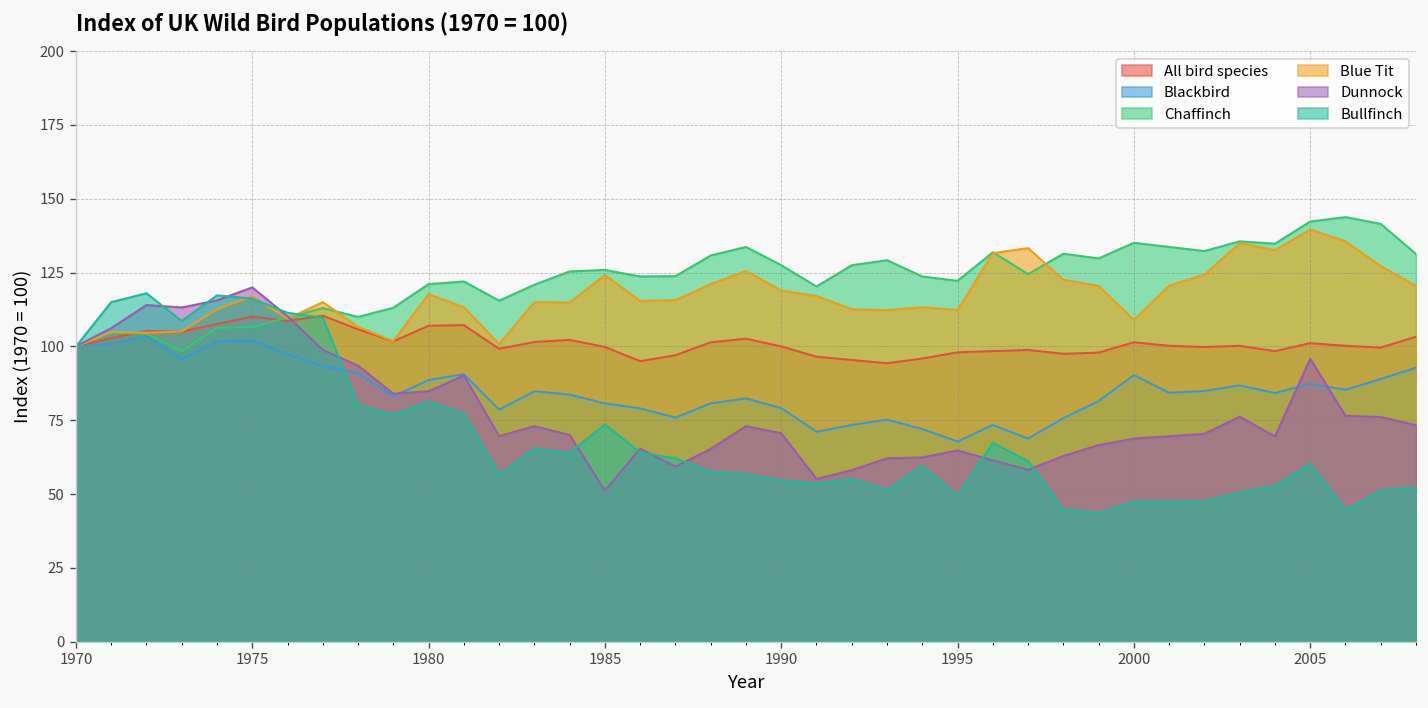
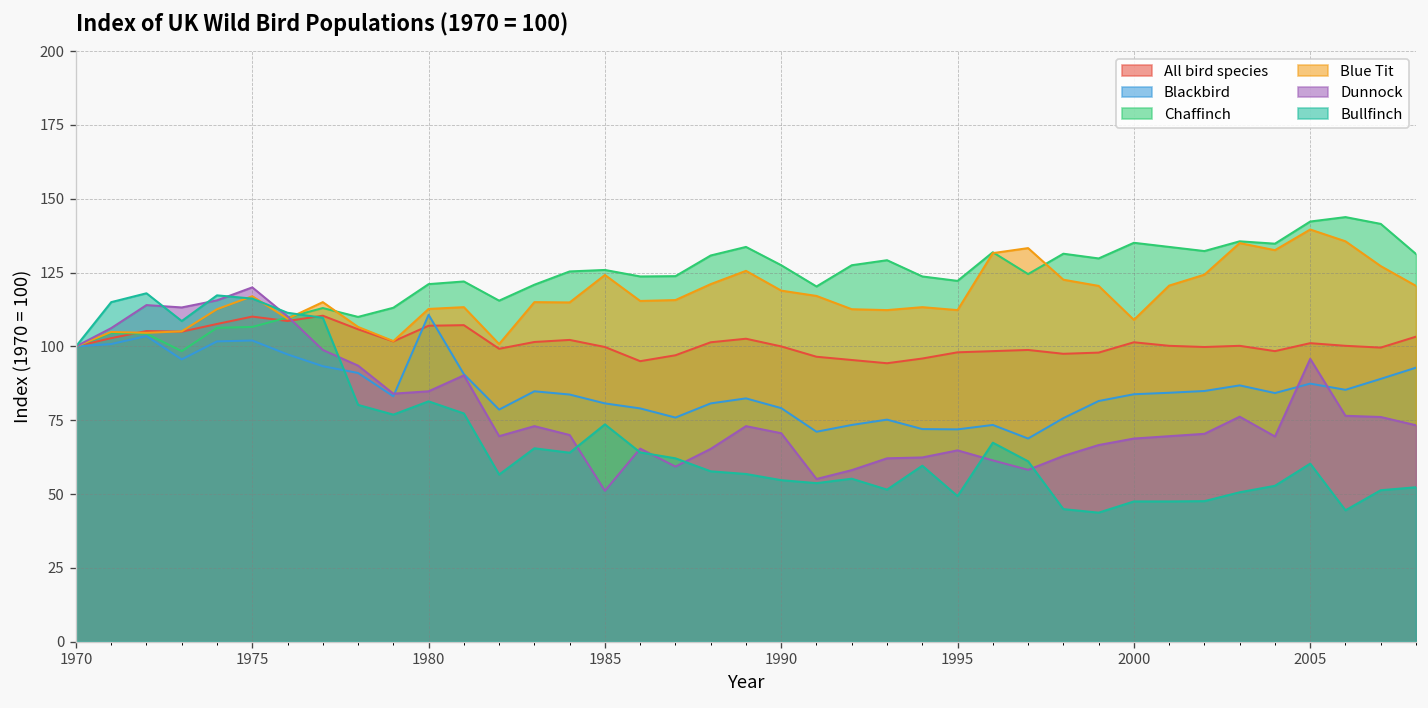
Blackbird, 1980: 89 -> 111
Blue Tit, 1980: 118 -> 113
Blackbird, 1995: 68 -> 72
Blackbird, 2000: 90 -> 84
